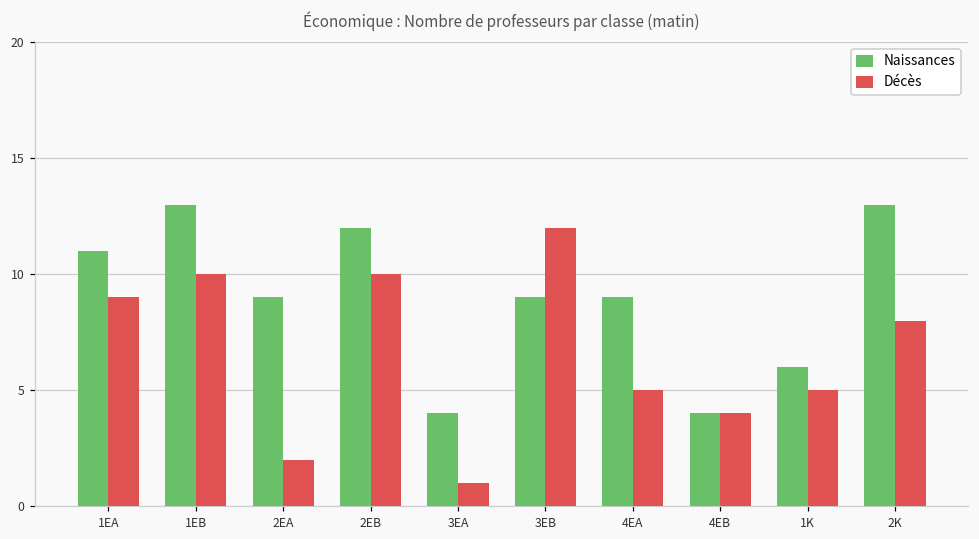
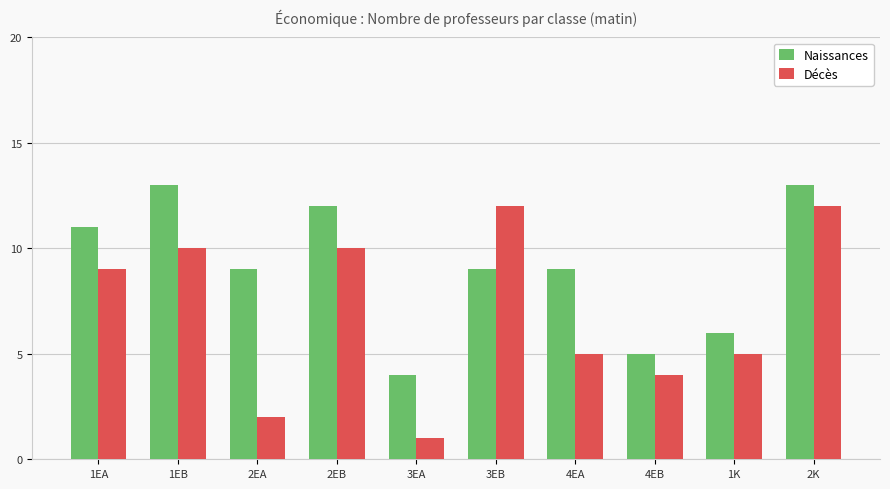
Naissances, 4EB: 4 -> 5
Décès, 2K: 8 -> 12
